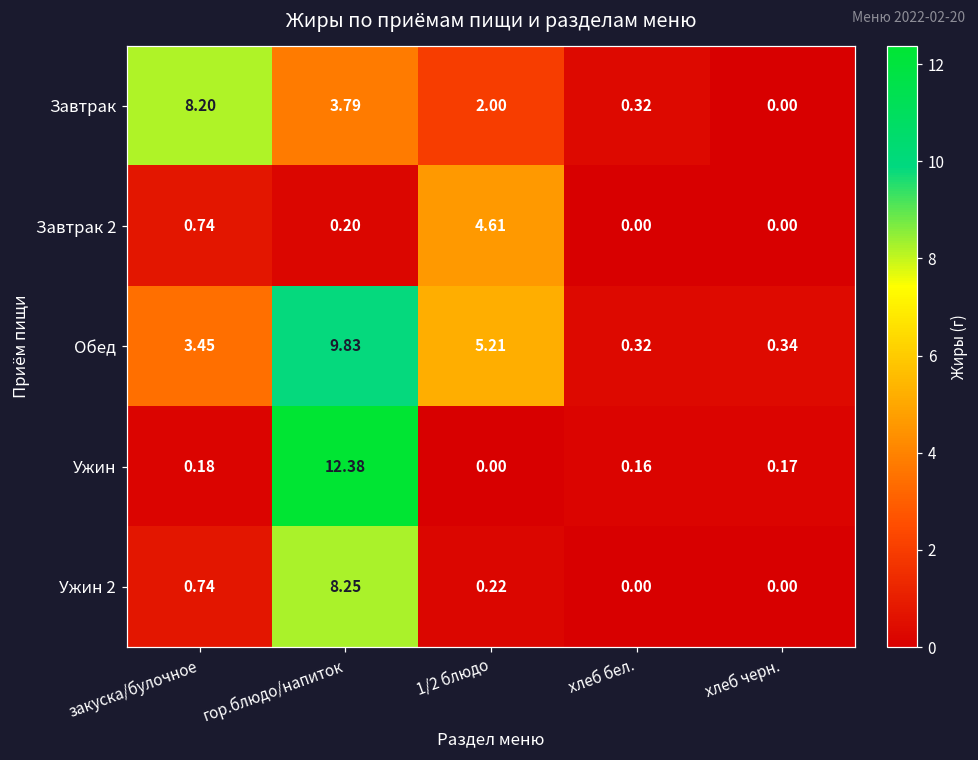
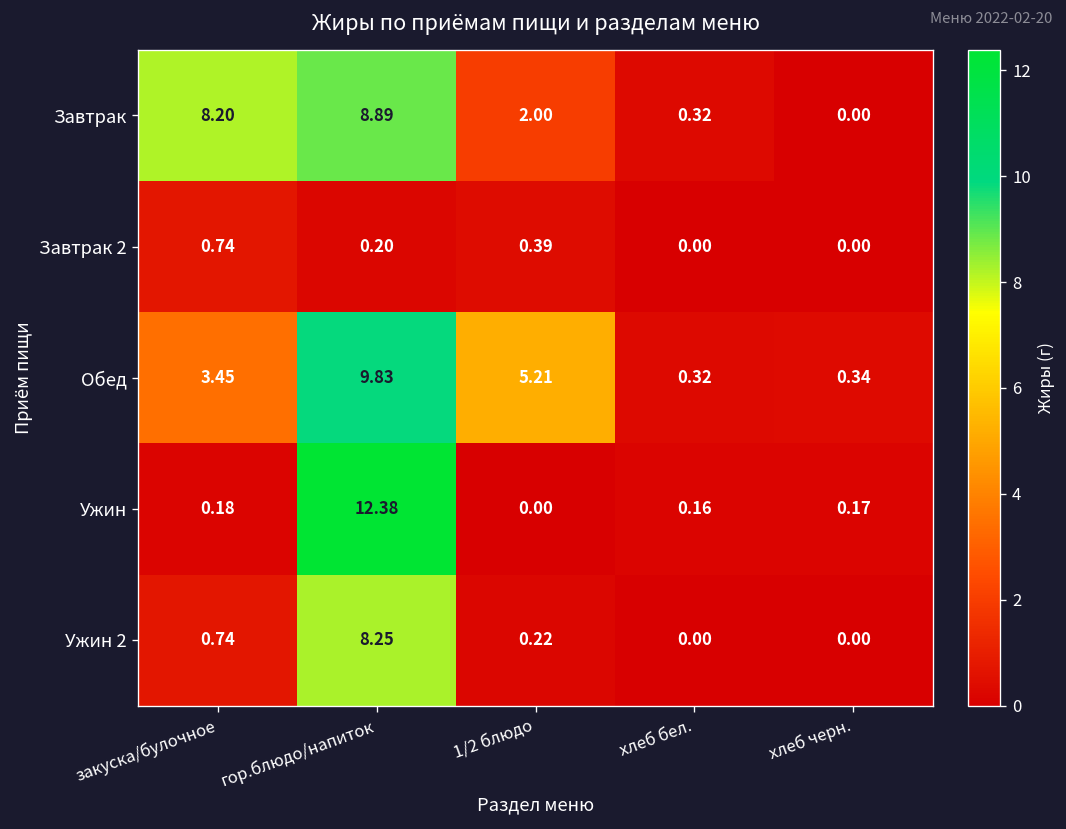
Завтрак, гор.блюдо/напиток: 3.79 -> 8.89
Завтрак 2, 1/2 блюдо: 4.61 -> 0.39
